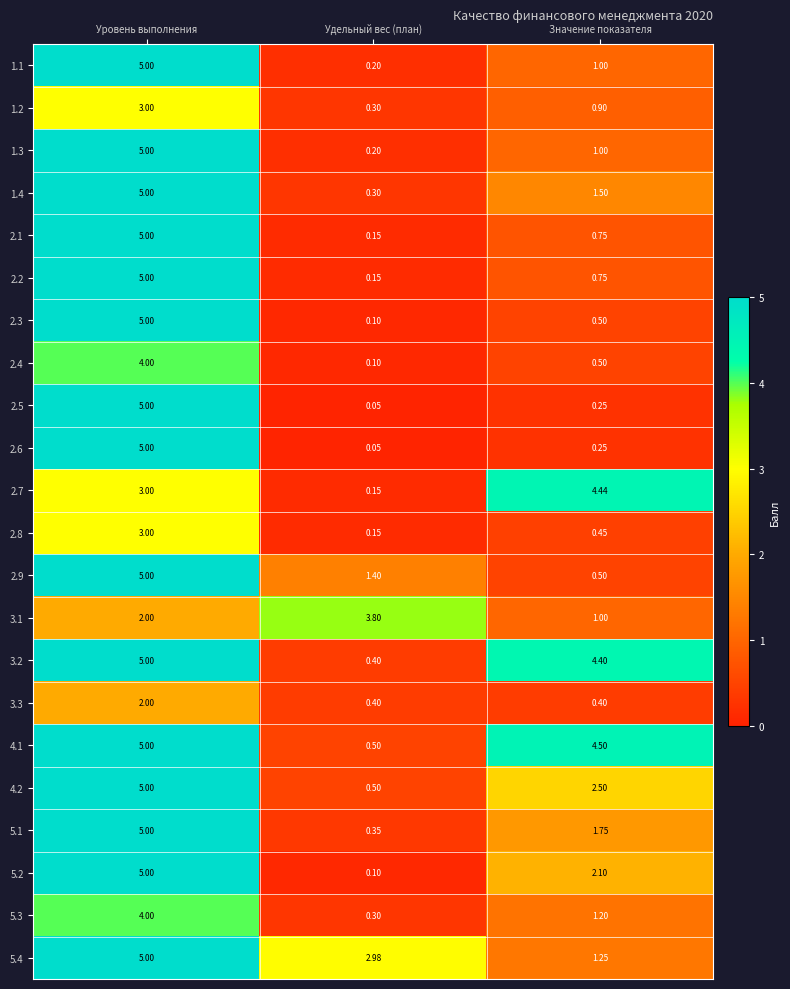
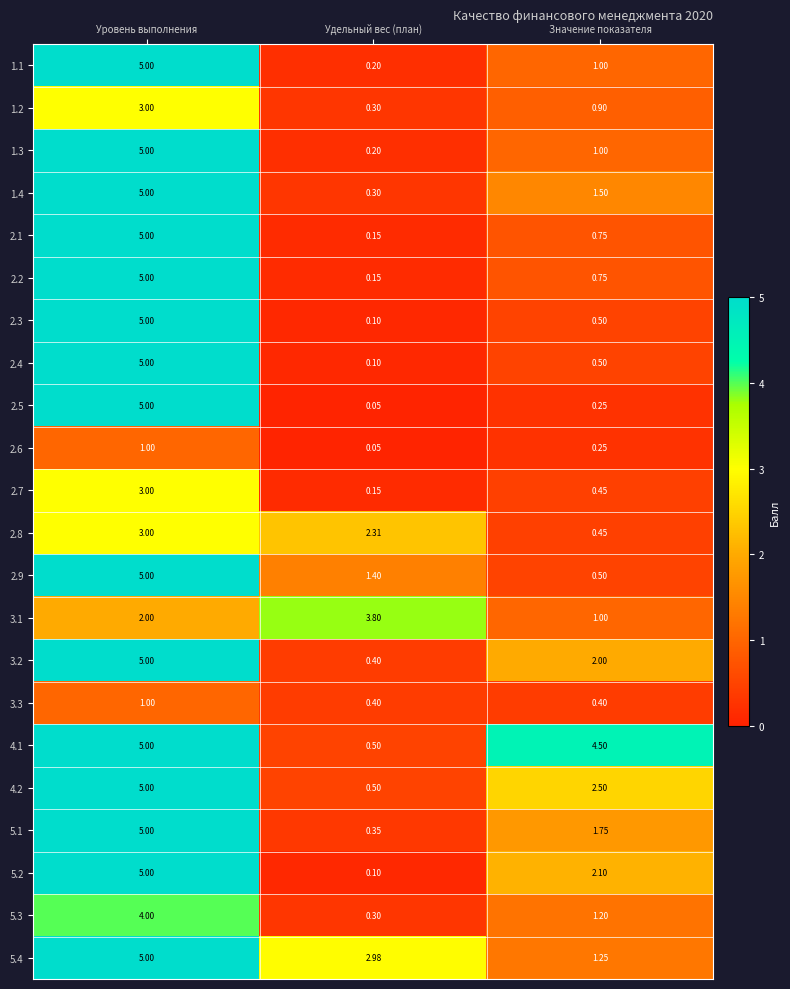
2.4, Уровень выполнения: 4.00 -> 5.00
2.6, Уровень выполнения: 5.00 -> 1.00
2.7, Значение показателя: 4.44 -> 0.45
2.8, Удельный вес (план): 0.15 -> 2.31
3.2, Значение показателя: 4.40 -> 2.00
3.3, Уровень выполнения: 2.00 -> 1.00
